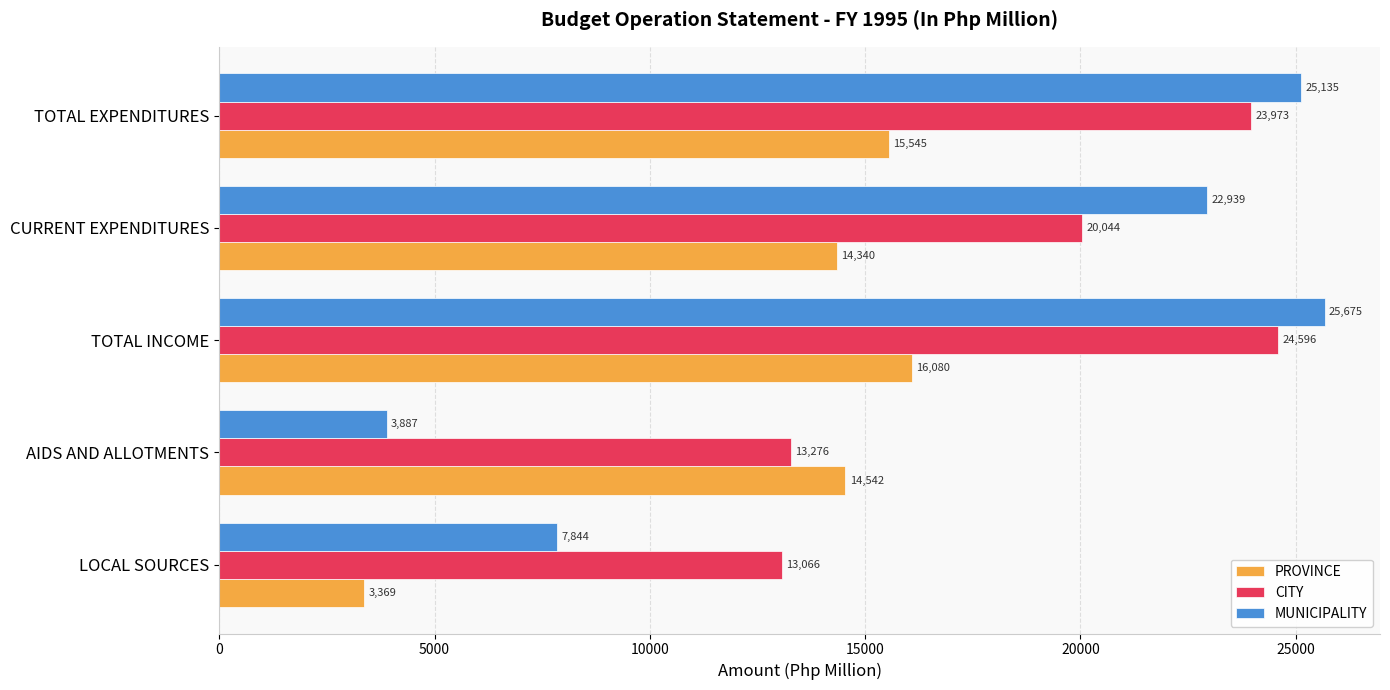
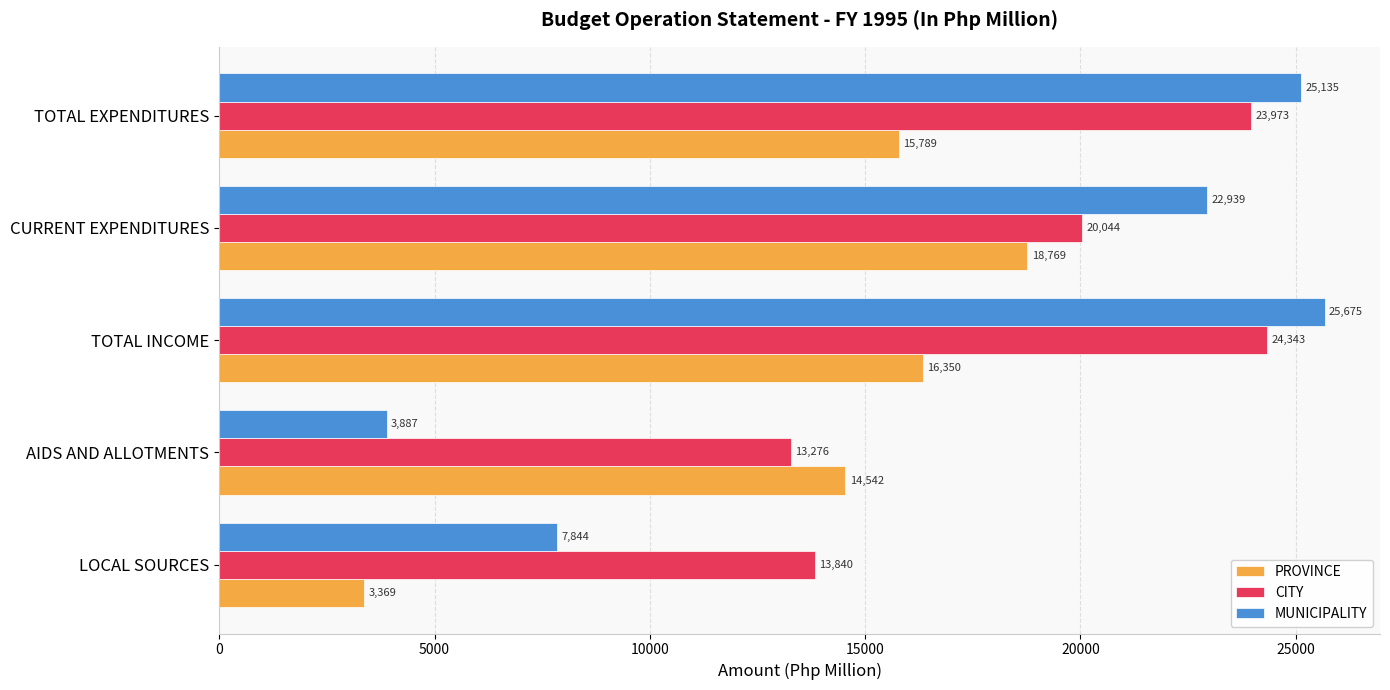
PROVINCE, TOTAL EXPENDITURES: 15,545 -> 15,789
PROVINCE, CURRENT EXPENDITURES: 14,340 -> 18,769
CITY, TOTAL INCOME: 24,596 -> 24,343
PROVINCE, TOTAL INCOME: 16,080 -> 16,350
CITY, LOCAL SOURCES: 13,066 -> 13,840
